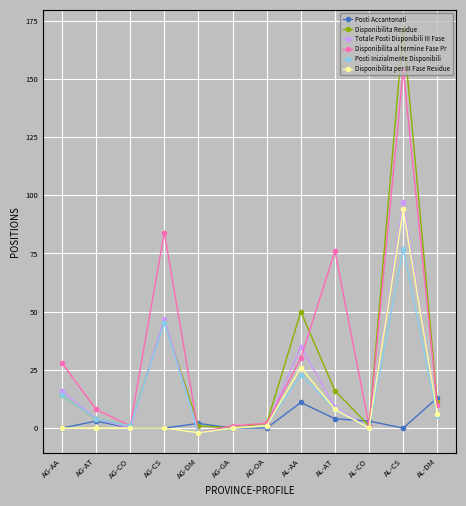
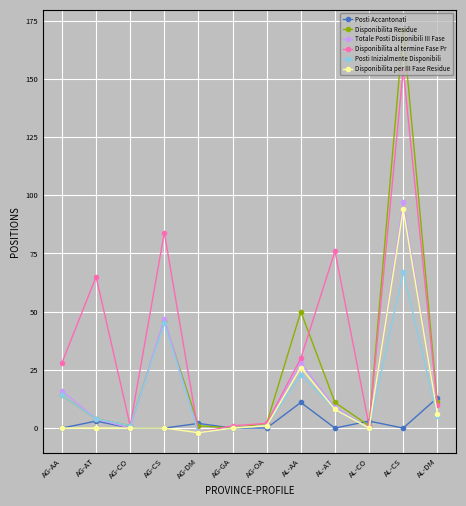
Disponibilita al termine Fase Pr, AG-AT: 8 -> 65
Totale Posti Disponibili III Fase, AL-AA: 35 -> 28
Posti Accantonati, AL-AT: 4 -> 0
Disponibilita Residue, AL-AT: 16 -> 11
Posti Inizialmente Disponibili, AL-CS: 77 -> 67
